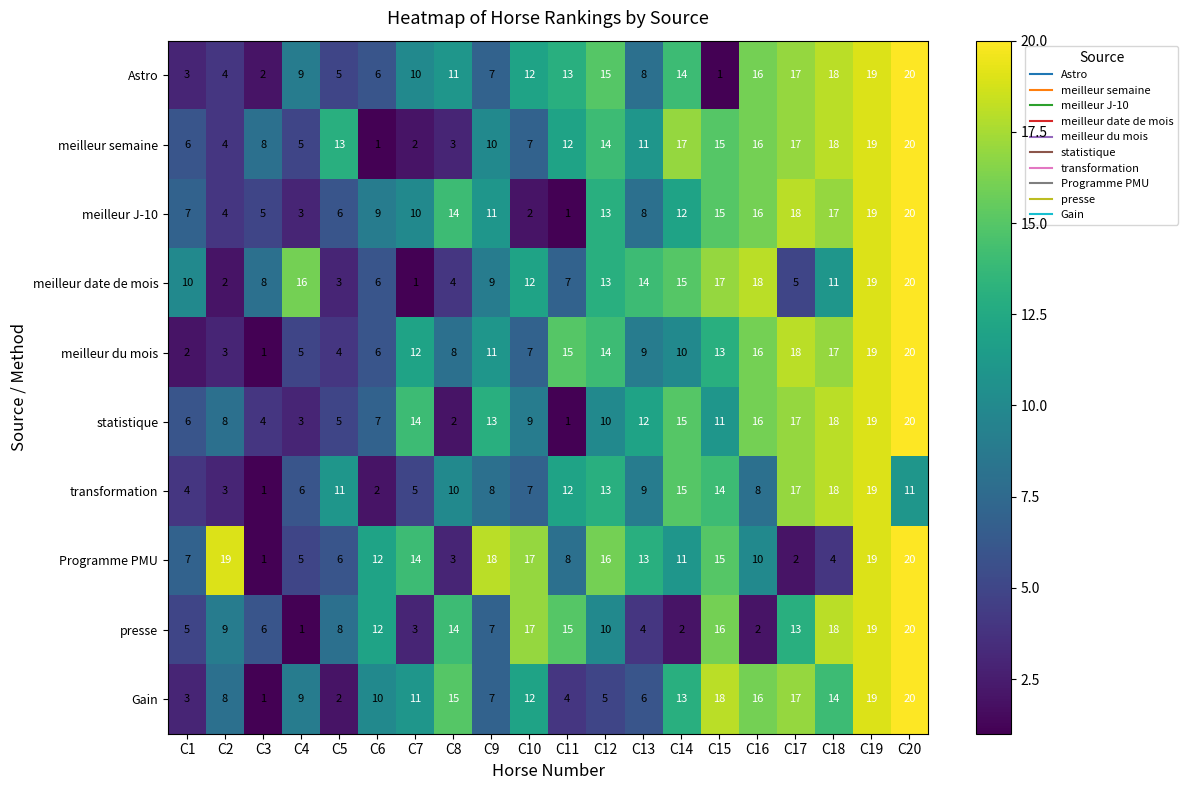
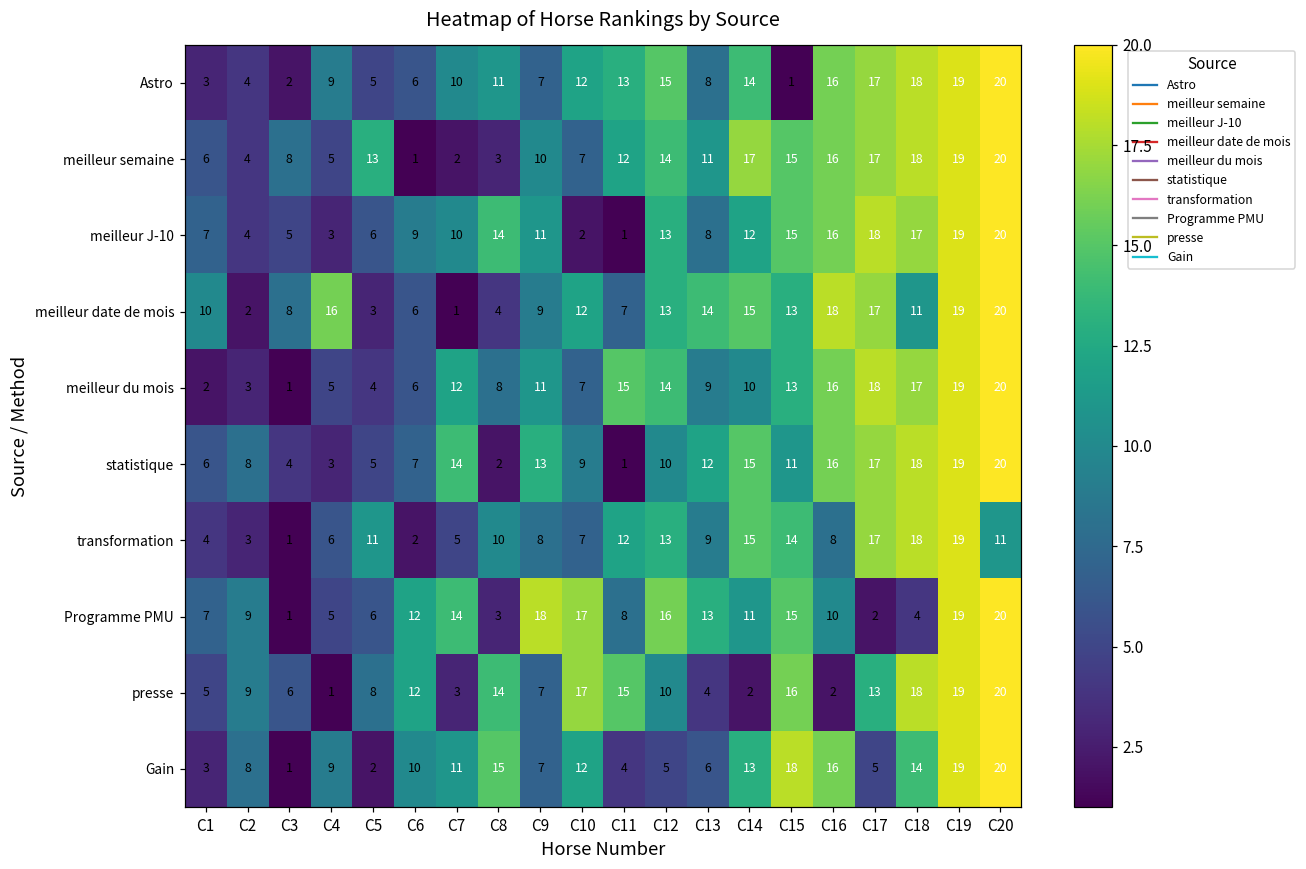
meilleur date de mois, C15: 17 -> 13
meilleur date de mois, C17: 5 -> 17
Programme PMU, C2: 19 -> 9
Gain, C17: 17 -> 5
